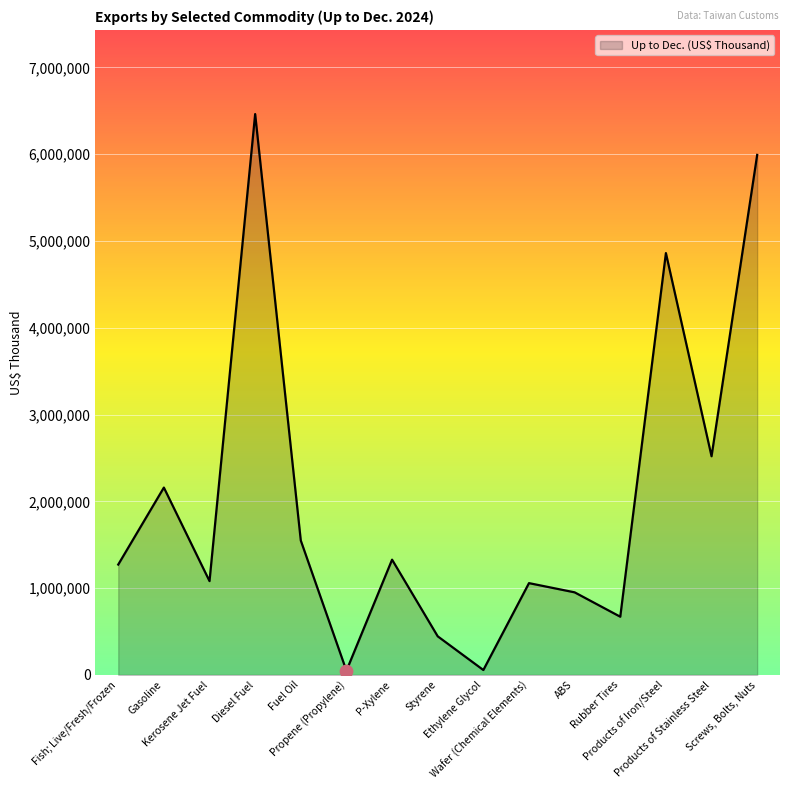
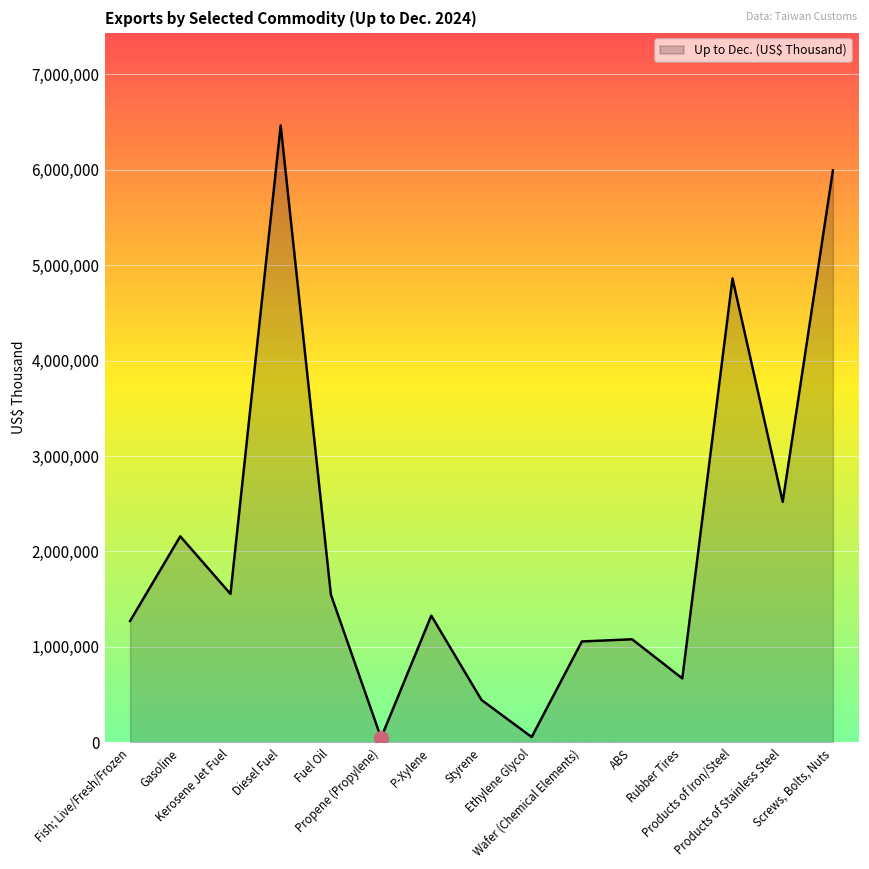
Up to Dec. (US$ Thousand), Kerosene Jet Fuel: 1,100,000 -> 1,600,000
Up to Dec. (US$ Thousand), ABS: 1,000,000 -> 1,100,000
